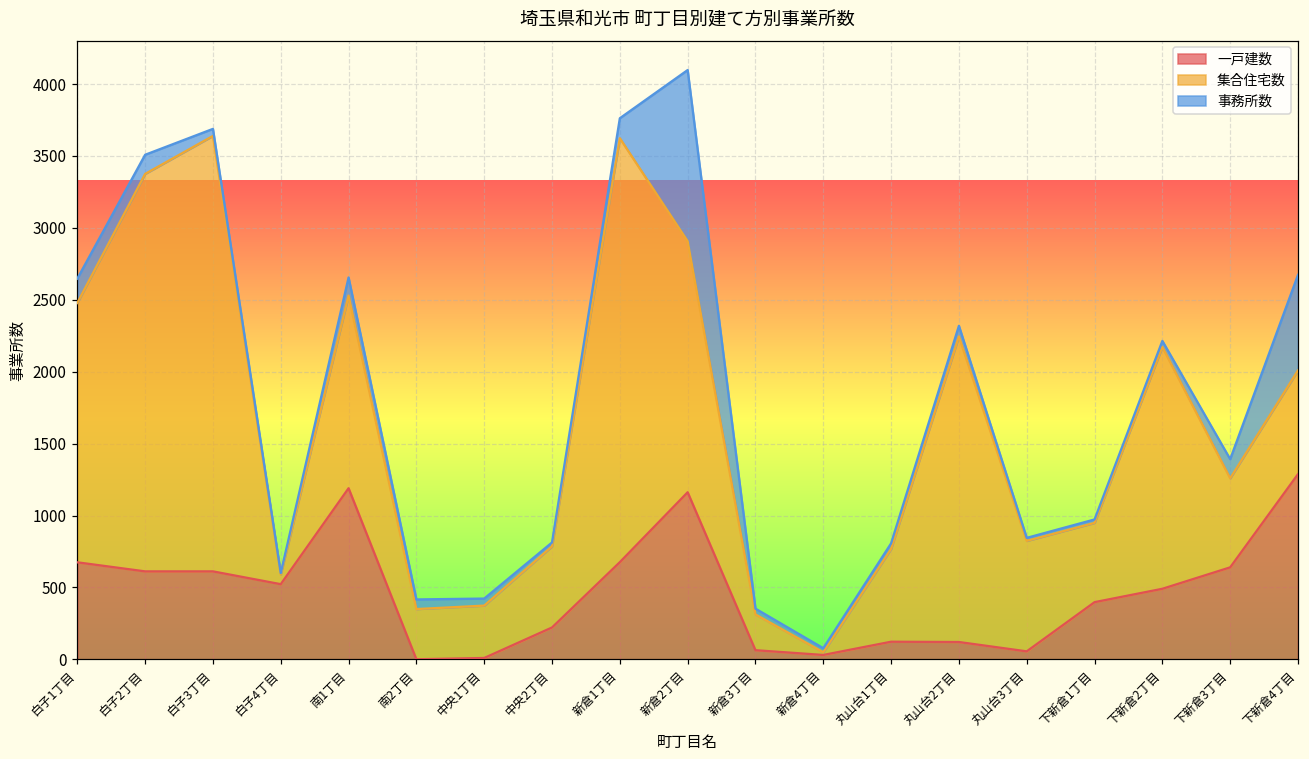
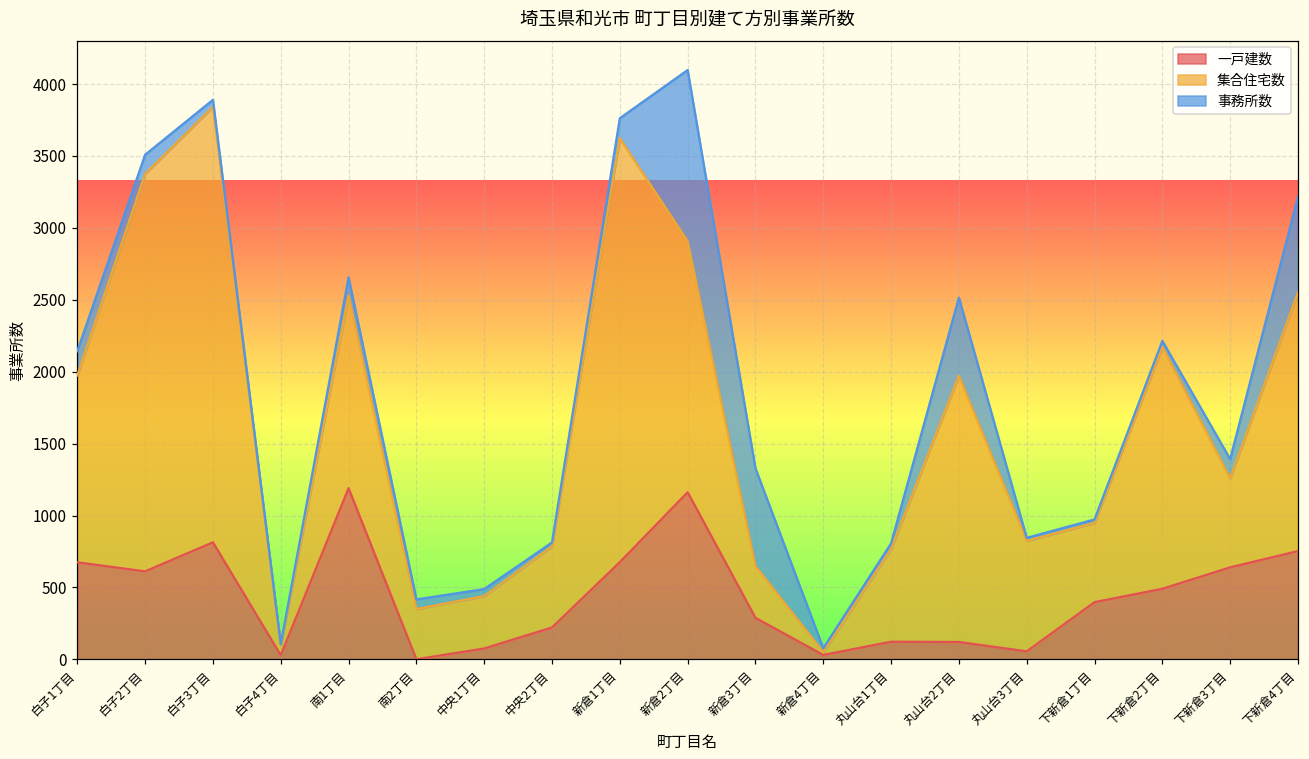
集合住宅数, 白子1丁目: 1800 -> 1300
一戸建数, 白子3丁目: 610 -> 810
一戸建数, 白子4丁目: 520 -> 30
一戸建数, 中央1丁目: 10 -> 80
一戸建数, 新倉3丁目: 60 -> 290
集合住宅数, 新倉3丁目: 250 -> 360
事務所数, 新倉3丁目: 40 -> 680
集合住宅数, 丸山台2丁目: 2120 -> 1850
事務所数, 丸山台2丁目: 70 -> 540
一戸建数, 下新倉4丁目: 1290 -> 750
集合住宅数, 下新倉4丁目: 720 -> 1800
